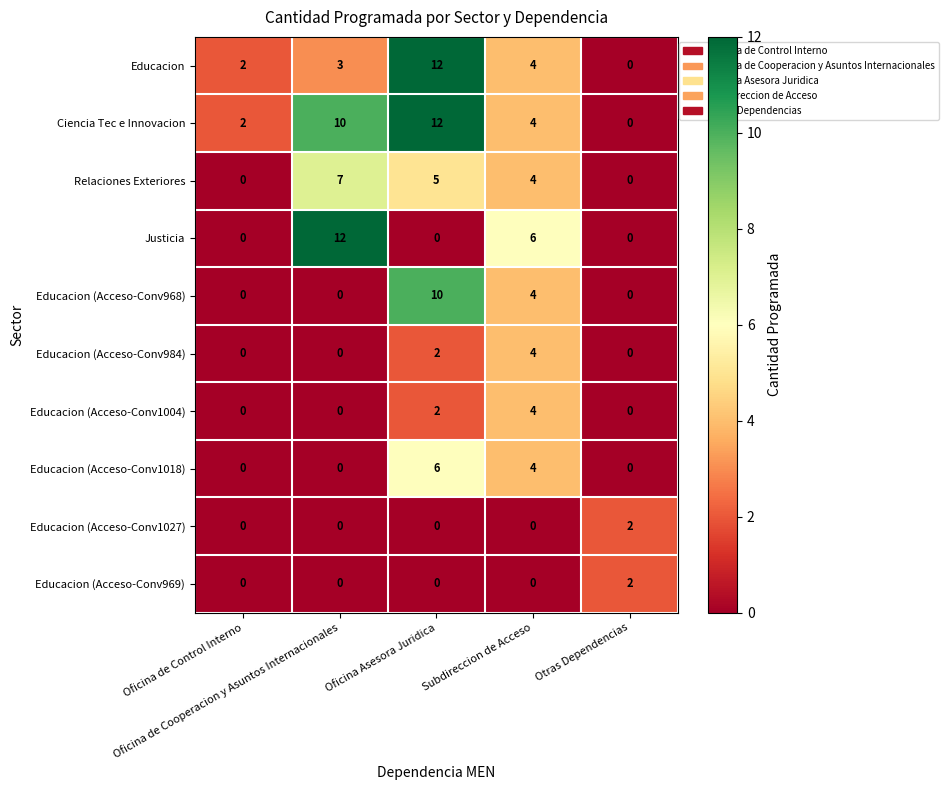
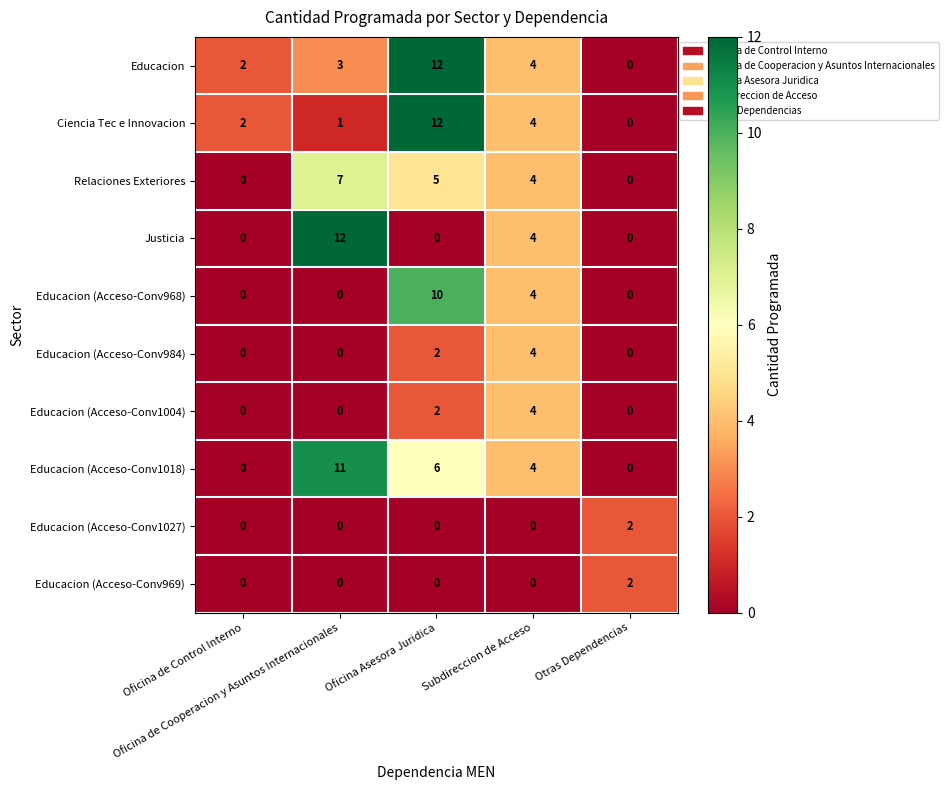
Ciencia Tec e Innovacion, Oficina de Cooperacion y Asuntos Internacionales: 10 -> 1
Justicia, Subdireccion de Acceso: 6 -> 4
Educacion (Acceso-Conv1018), Oficina de Cooperacion y Asuntos Internacionales: 0 -> 11
